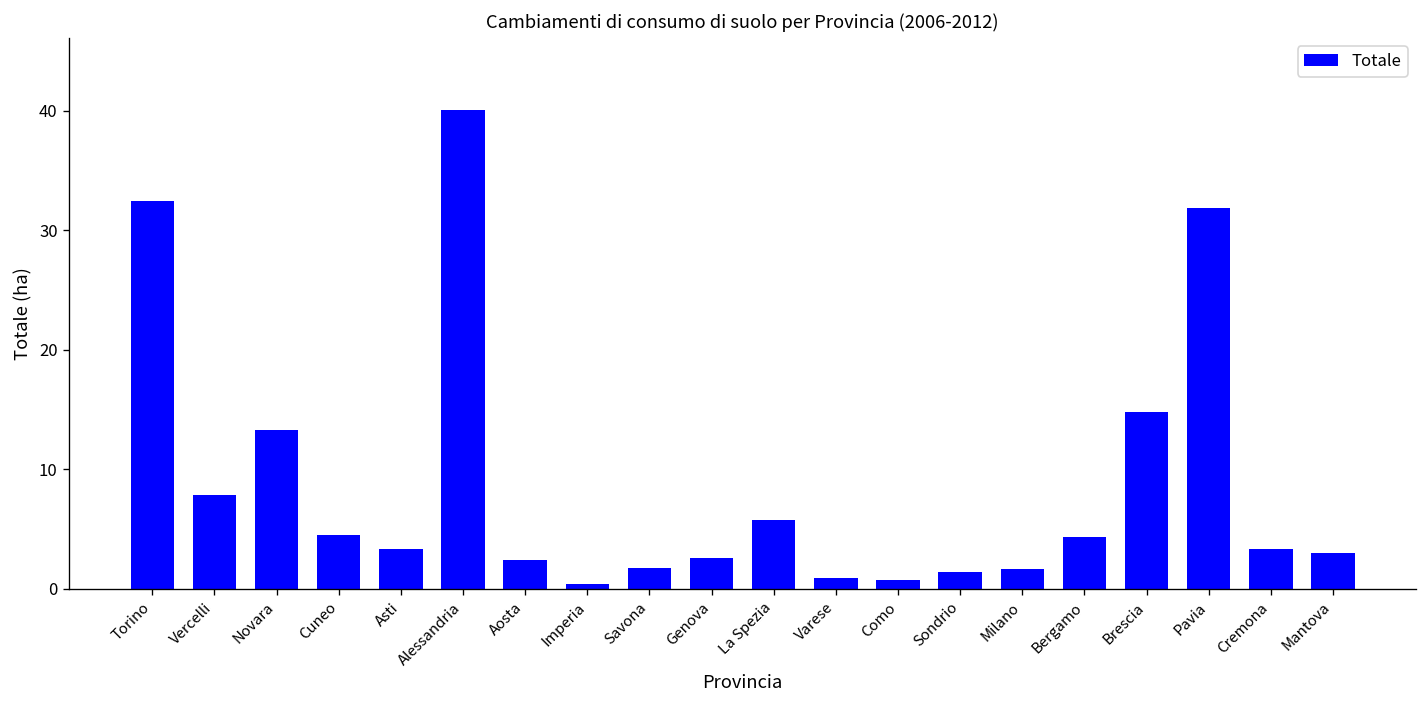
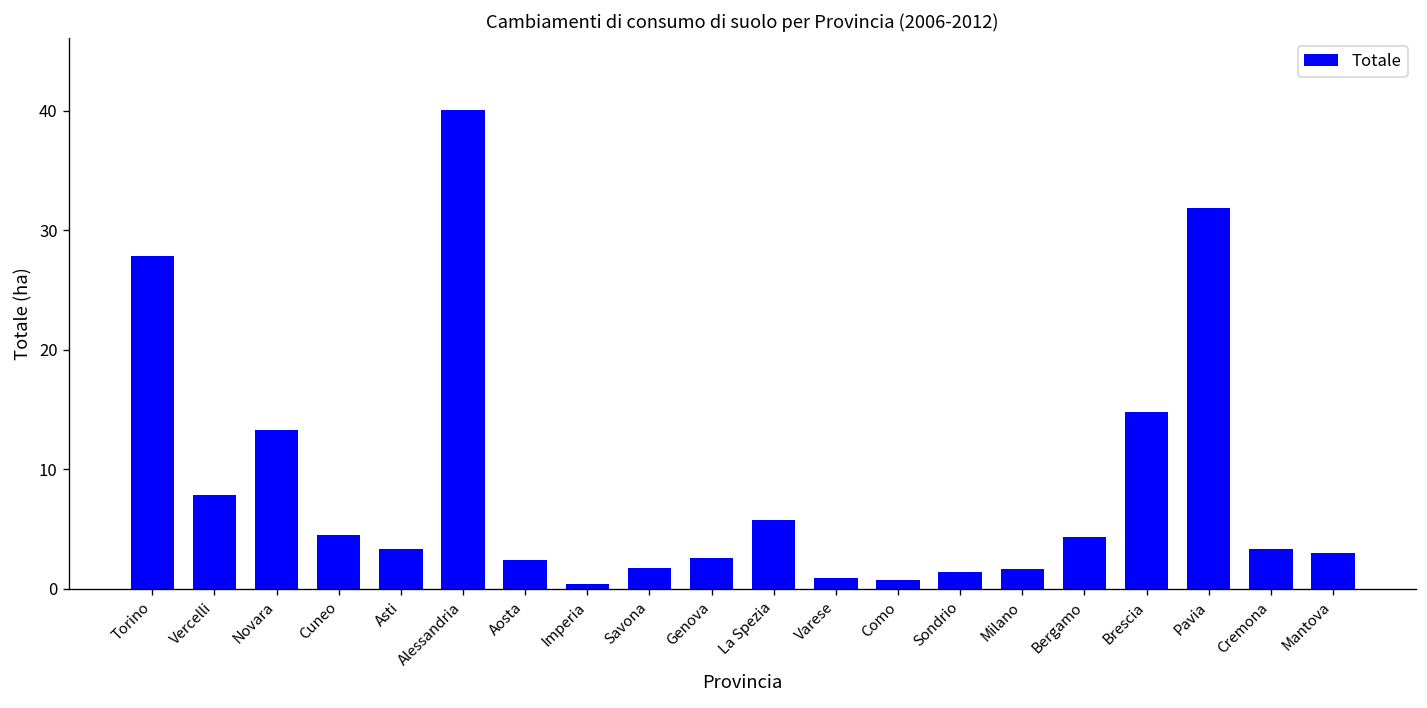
Torino: 32 -> 28
